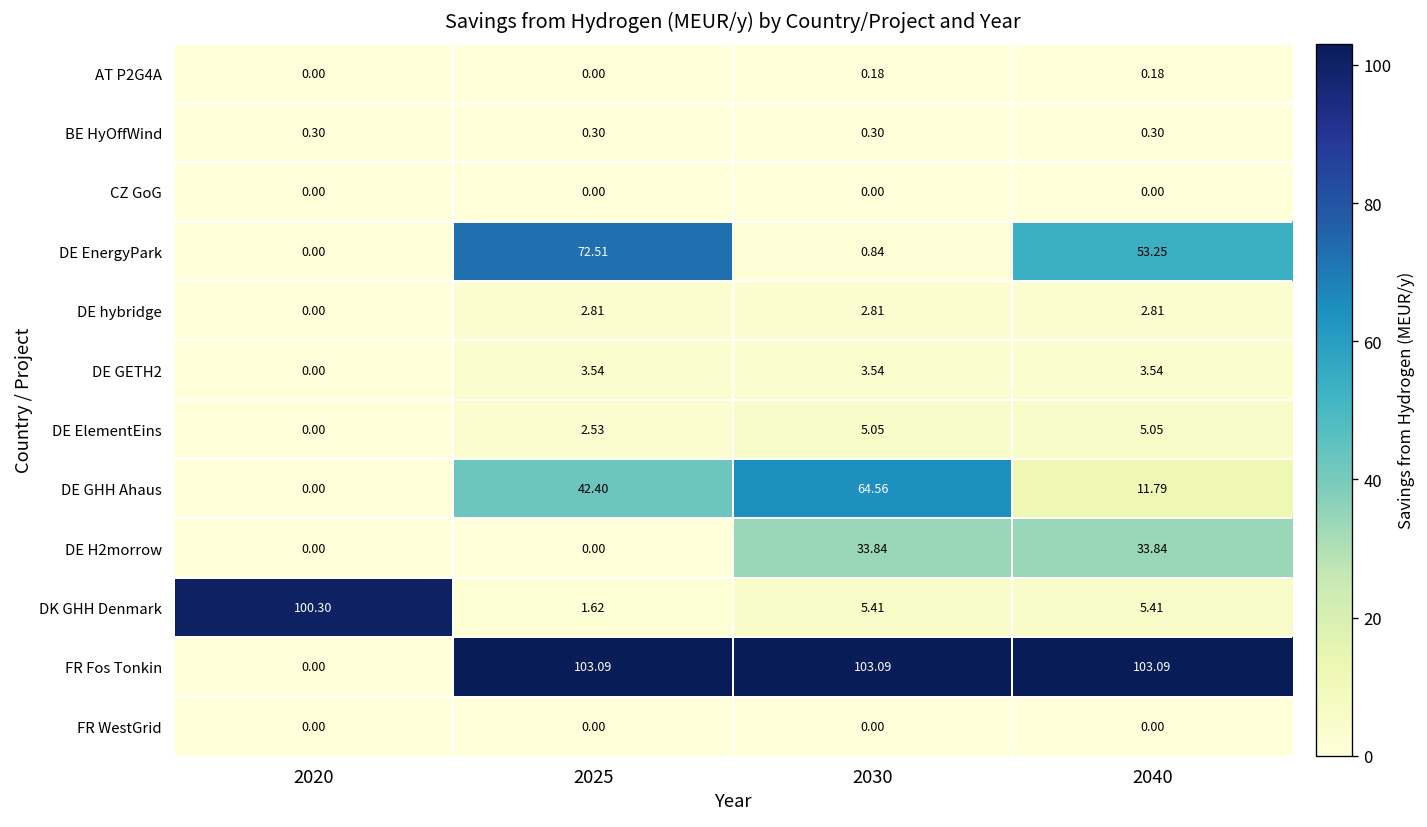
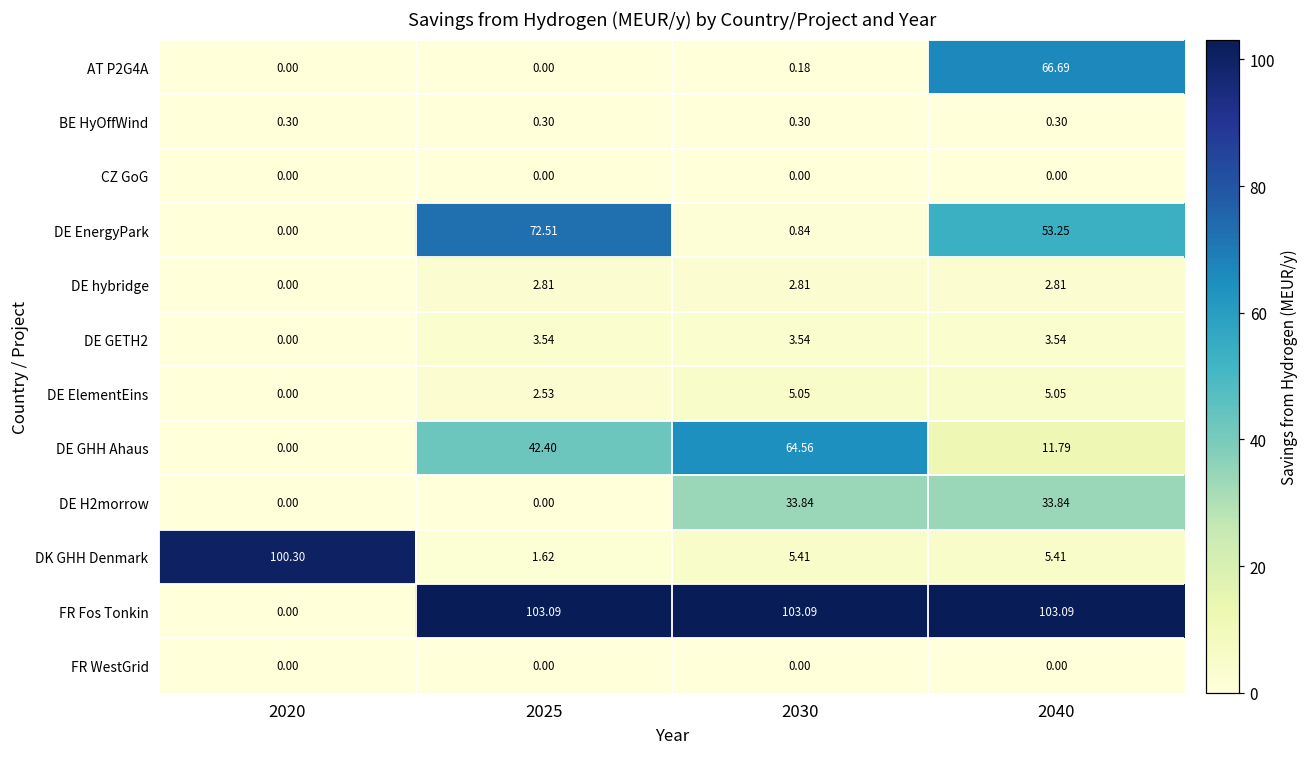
AT P2G4A, 2040: 0.18 -> 66.69
